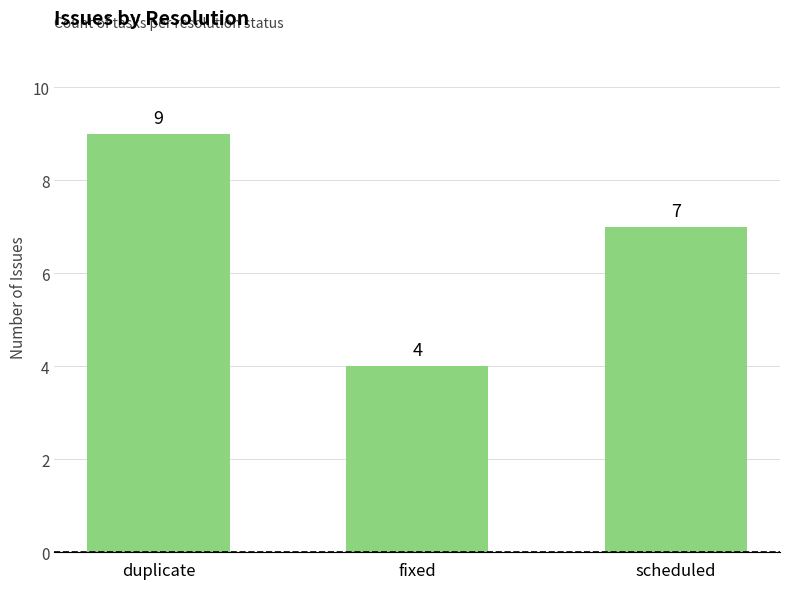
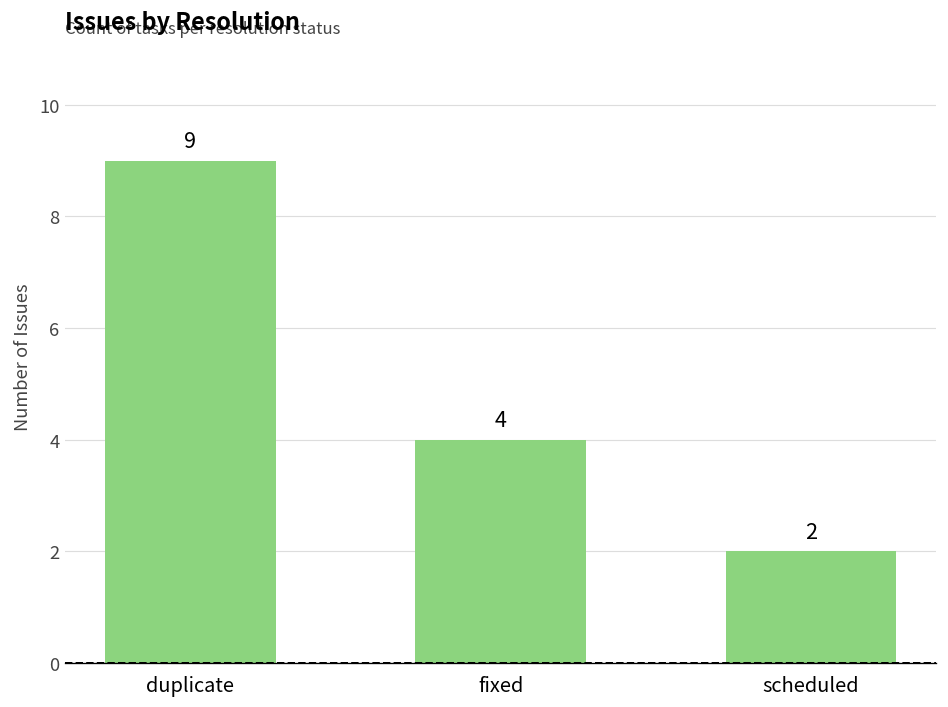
scheduled: 7 -> 2
